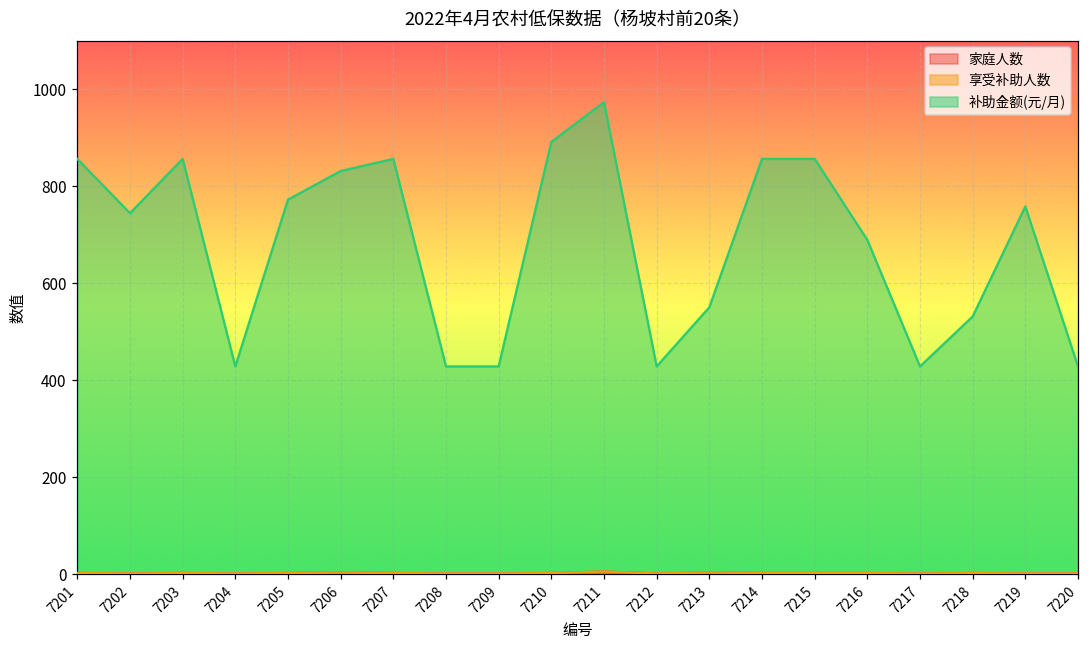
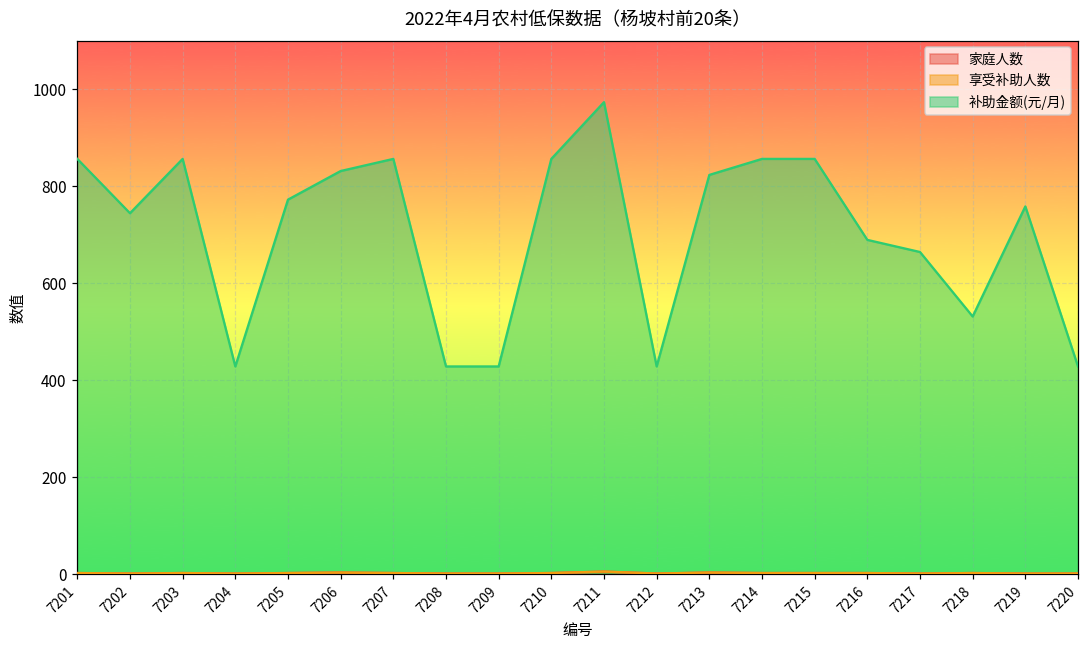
补助金额(元/月), 7210: 890 -> 860
补助金额(元/月), 7213: 550 -> 820
补助金额(元/月), 7217: 430 -> 660
